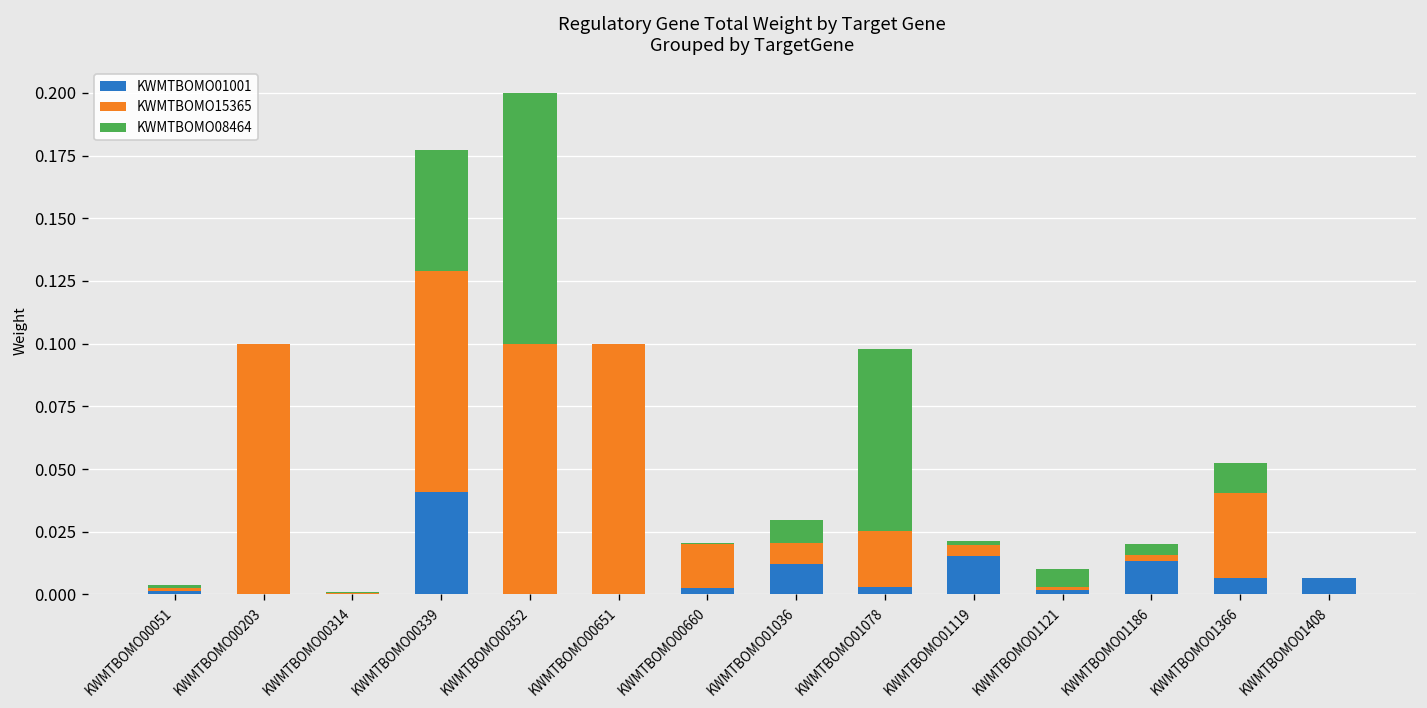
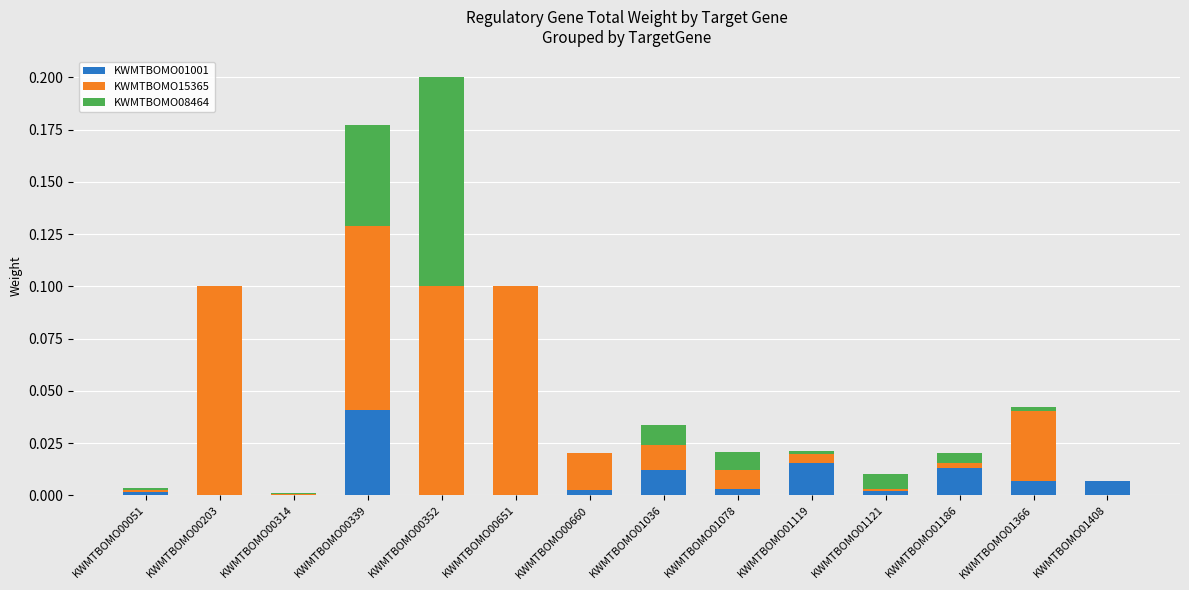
KWMTBOMO15365, KWMTBOMO01036: 0.009 -> 0.012
KWMTBOMO15365, KWMTBOMO01078: 0.022 -> 0.009
KWMTBOMO08464, KWMTBOMO01078: 0.072 -> 0.009
KWMTBOMO08464, KWMTBOMO01366: 0.012 -> 0.002
